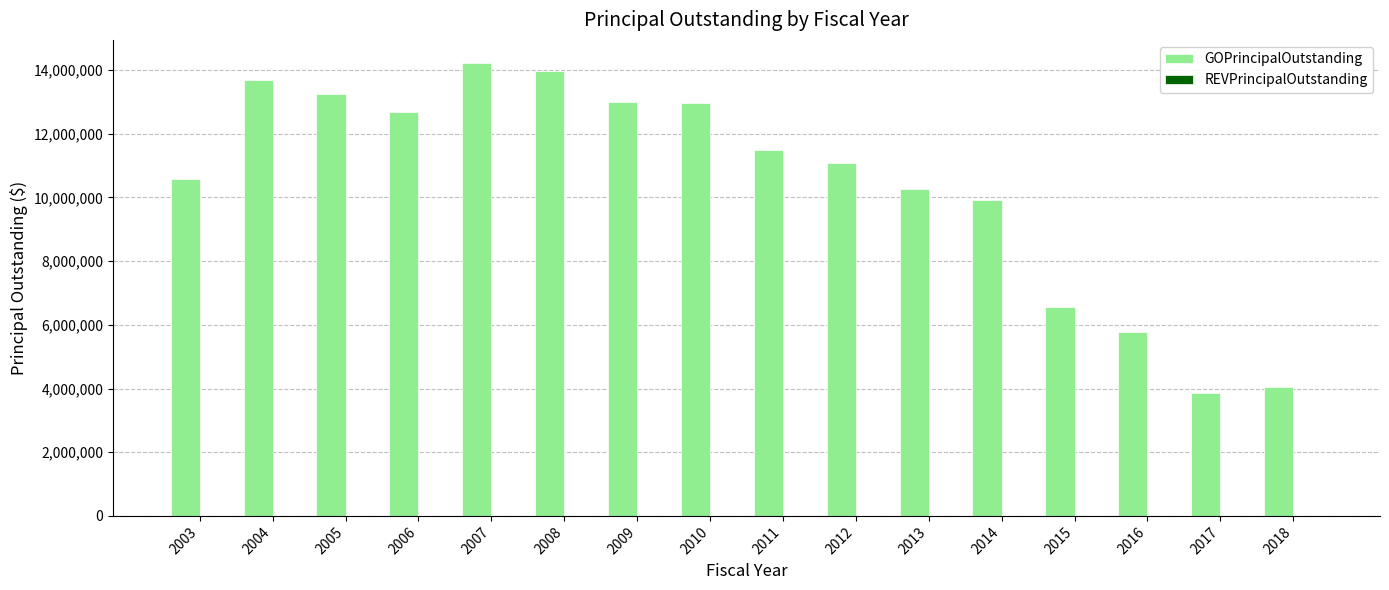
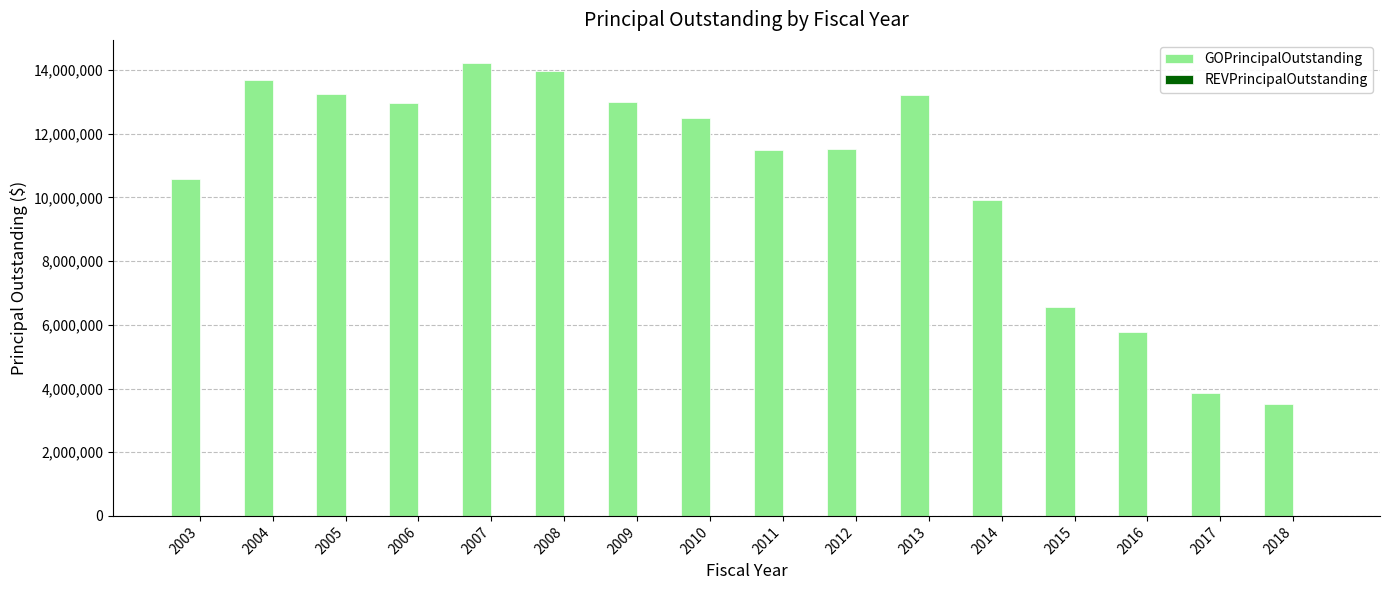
GOPrincipalOutstanding, 2006: 12,700,000 -> 13,000,000
GOPrincipalOutstanding, 2010: 13,000,000 -> 12,500,000
GOPrincipalOutstanding, 2012: 11,100,000 -> 11,500,000
GOPrincipalOutstanding, 2013: 10,300,000 -> 13,200,000
GOPrincipalOutstanding, 2018: 4,100,000 -> 3,500,000
